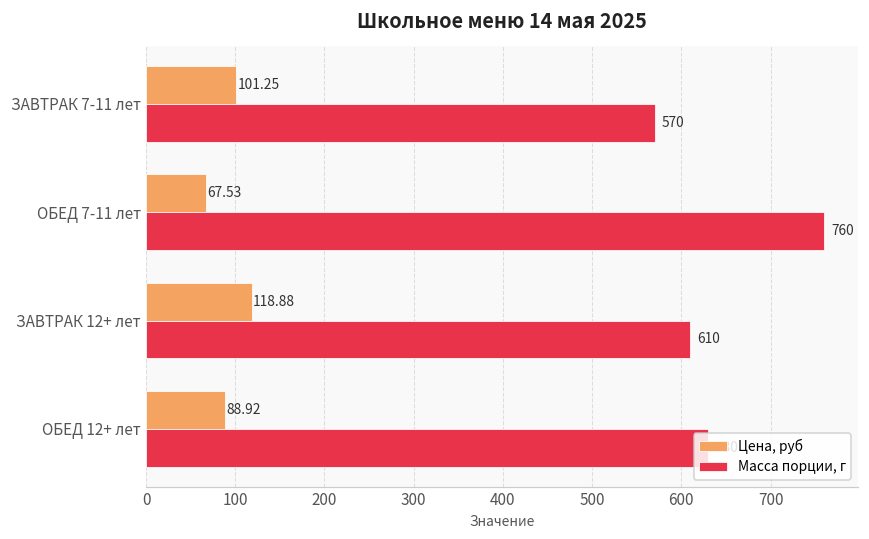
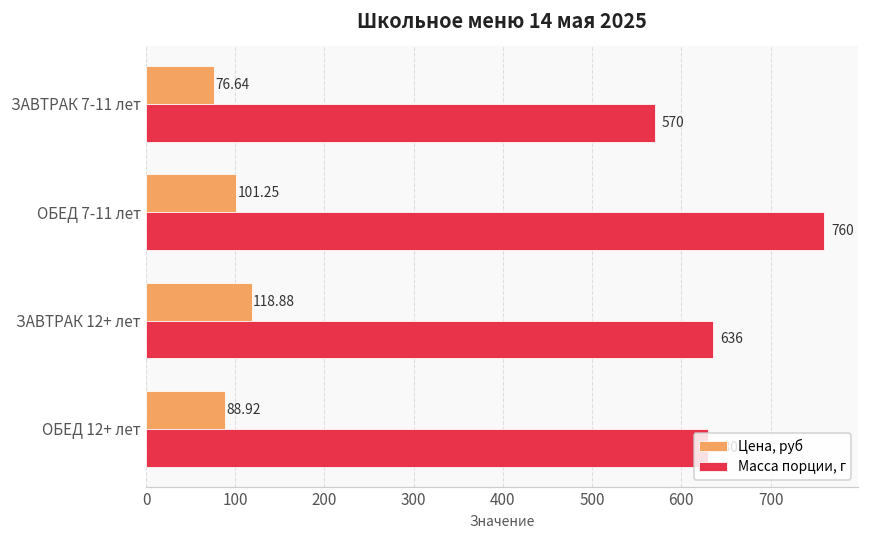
Цена, руб, ЗАВТРАК 7-11 лет: 101.25 -> 76.64
Цена, руб, ОБЕД 7-11 лет: 67.53 -> 101.25
Масса порции, г, ЗАВТРАК 12+ лет: 610 -> 636
